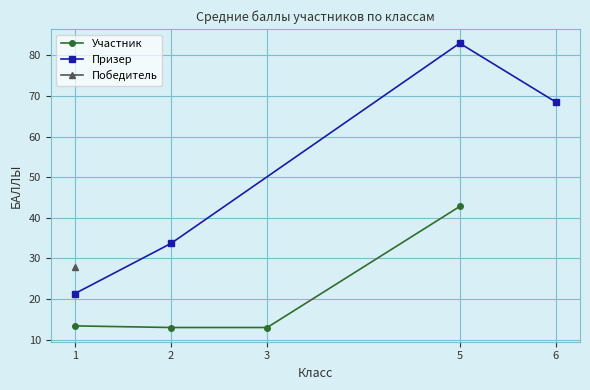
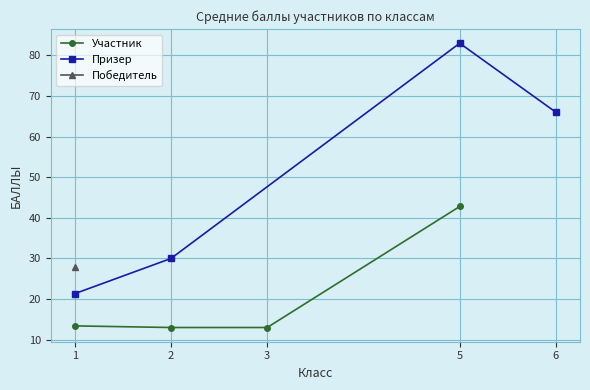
Призер, 2: 34 -> 30
Призер, 6: 69 -> 66
